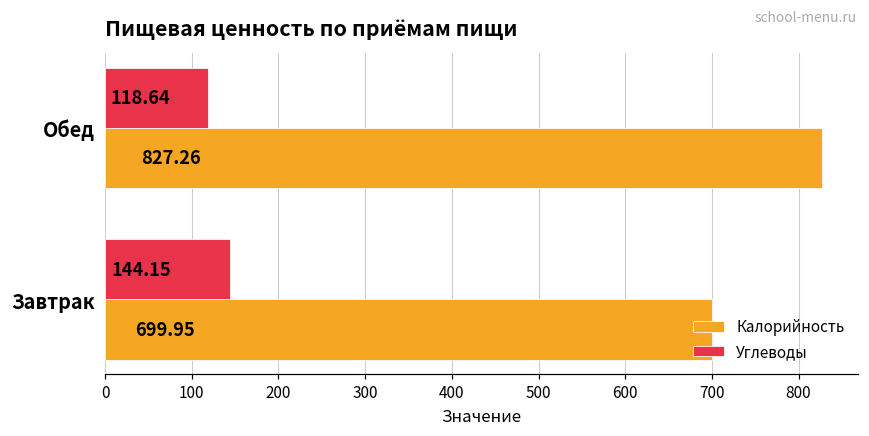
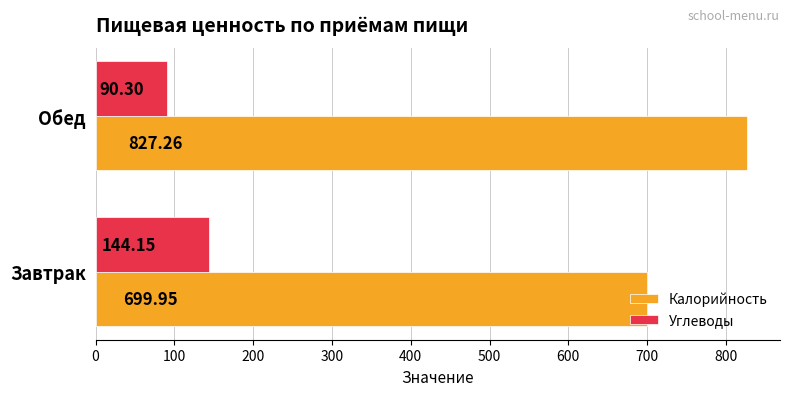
Углеводы, Обед: 118.64 -> 90.30
